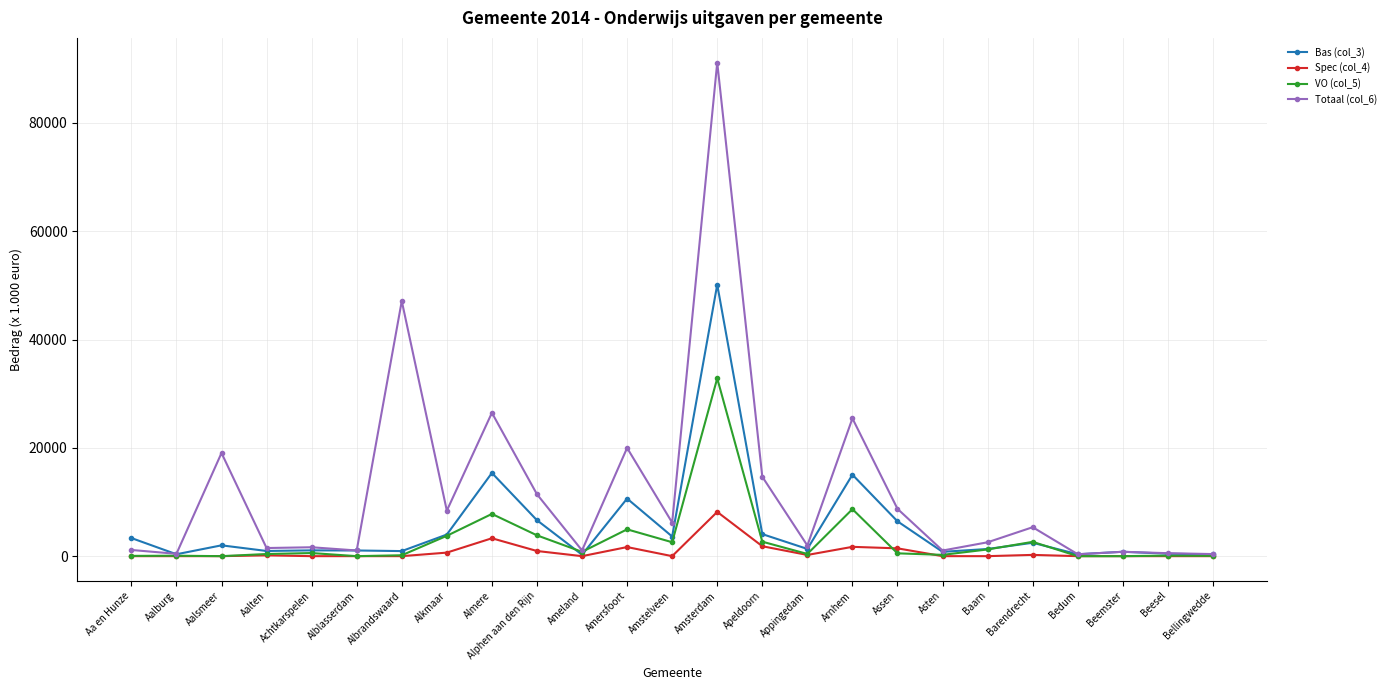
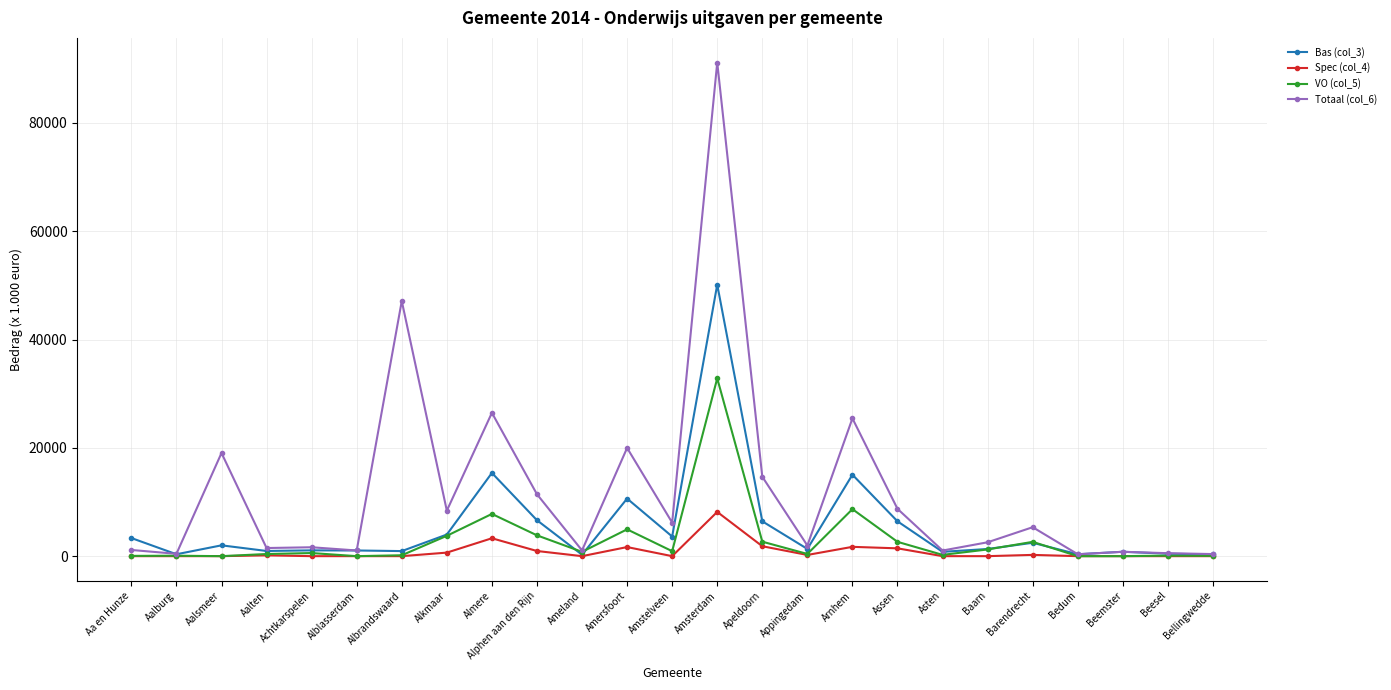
VO (col_5), Amstelveen: 3000 -> 1000
Bas (col_3), Apeldoorn: 4000 -> 6000
VO (col_5), Assen: 1000 -> 3000
